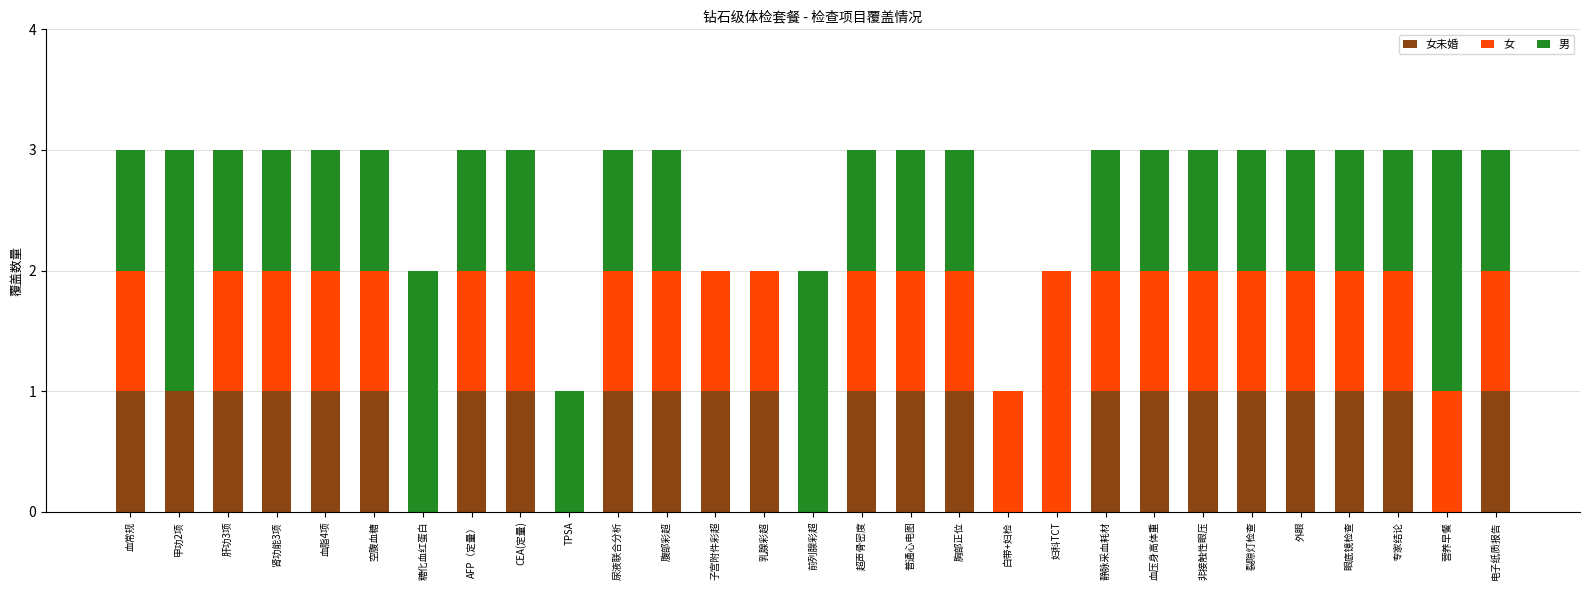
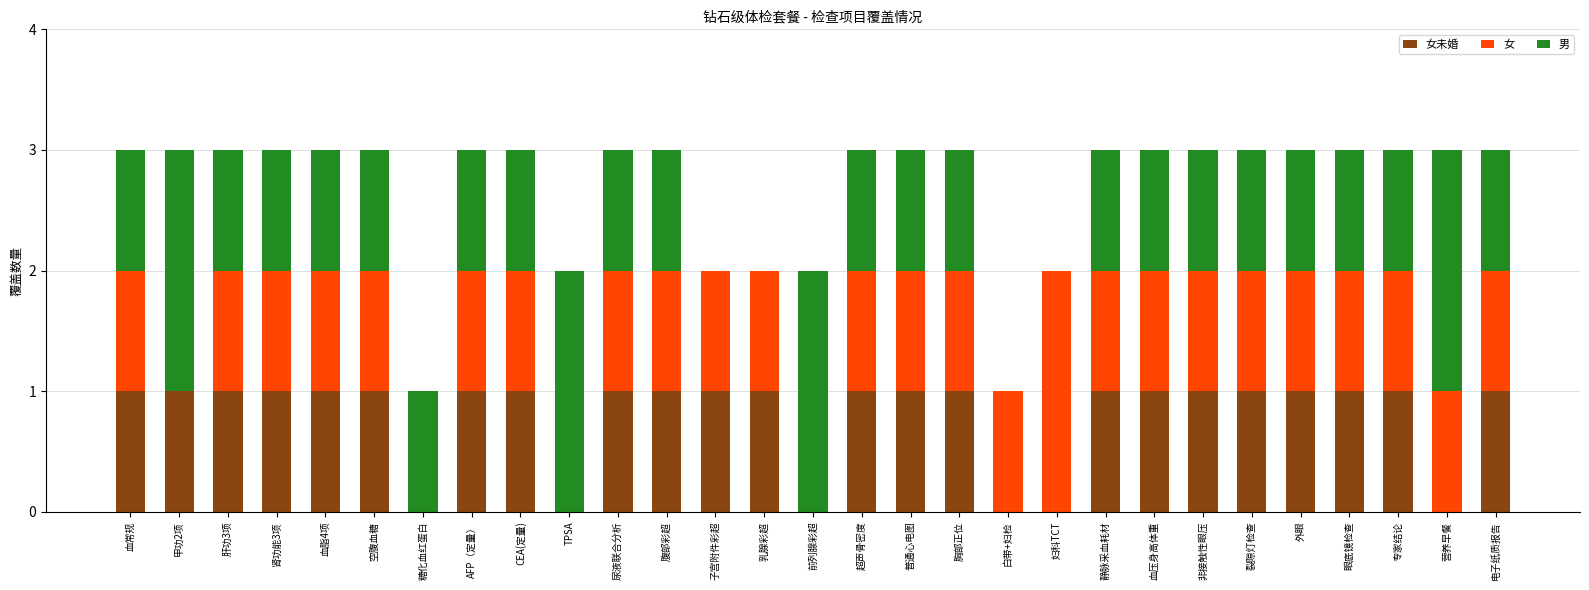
男, 糖化血红蛋白: 2 -> 1
男, TPSA: 1 -> 2
